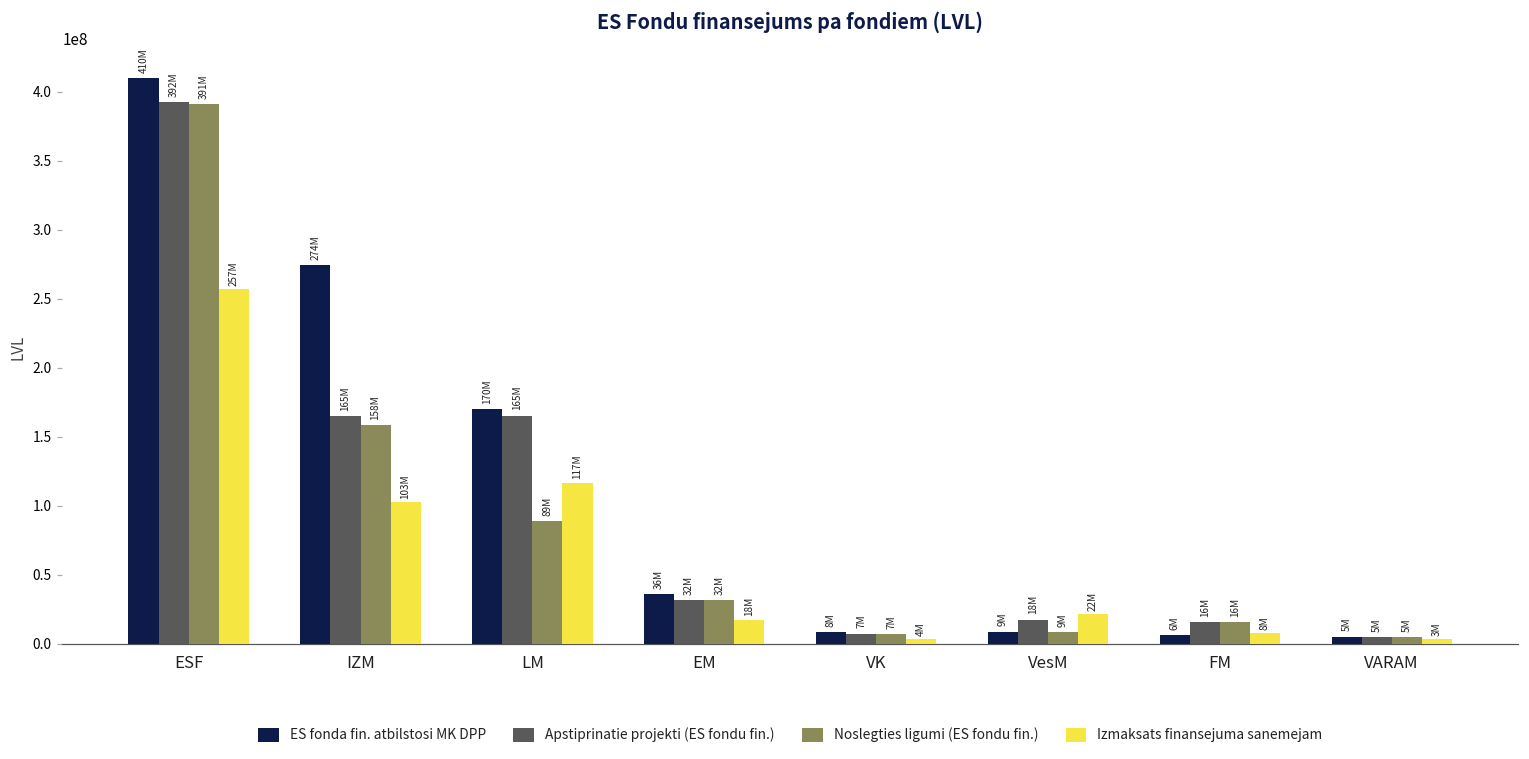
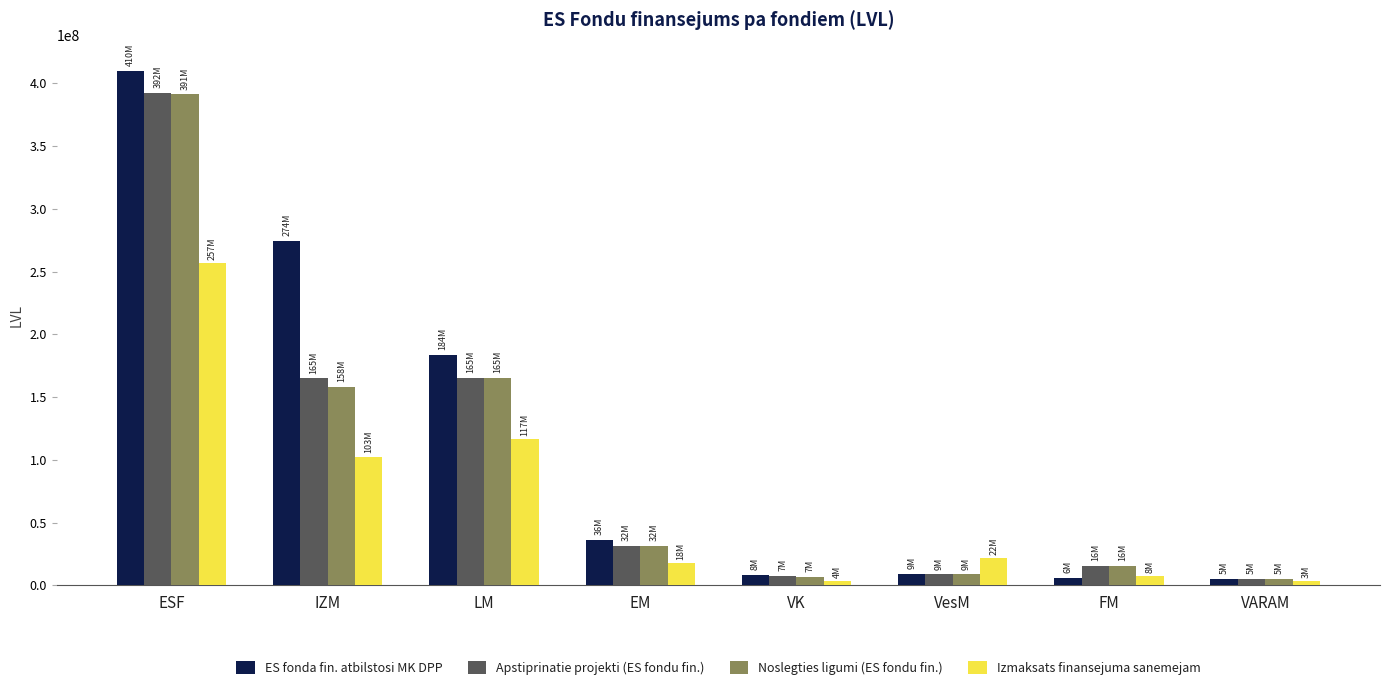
ES fonda fin. atbilstosi MK DPP, LM: 170M -> 184M
Noslegties ligumi (ES fondu fin.), LM: 89M -> 165M
Apstiprinatie projekti (ES fondu fin.), VesM: 18M -> 9M
